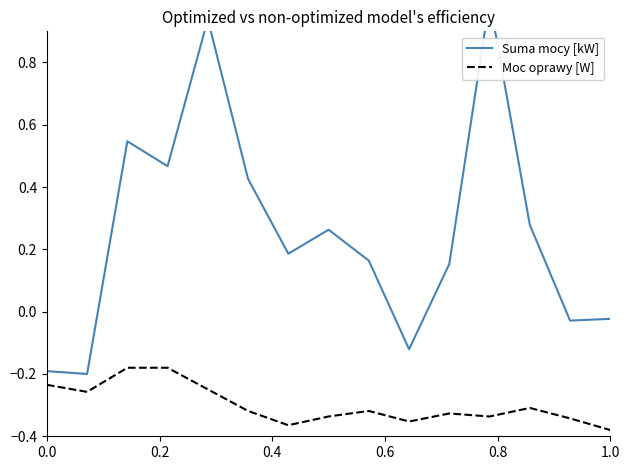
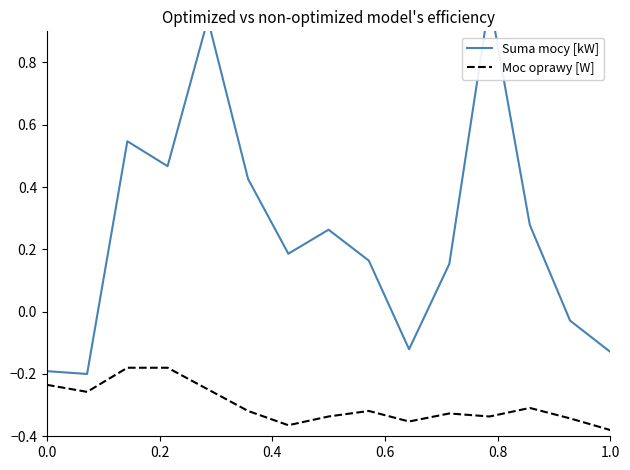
Suma mocy [kW], 1.0: -0.02 -> -0.13
